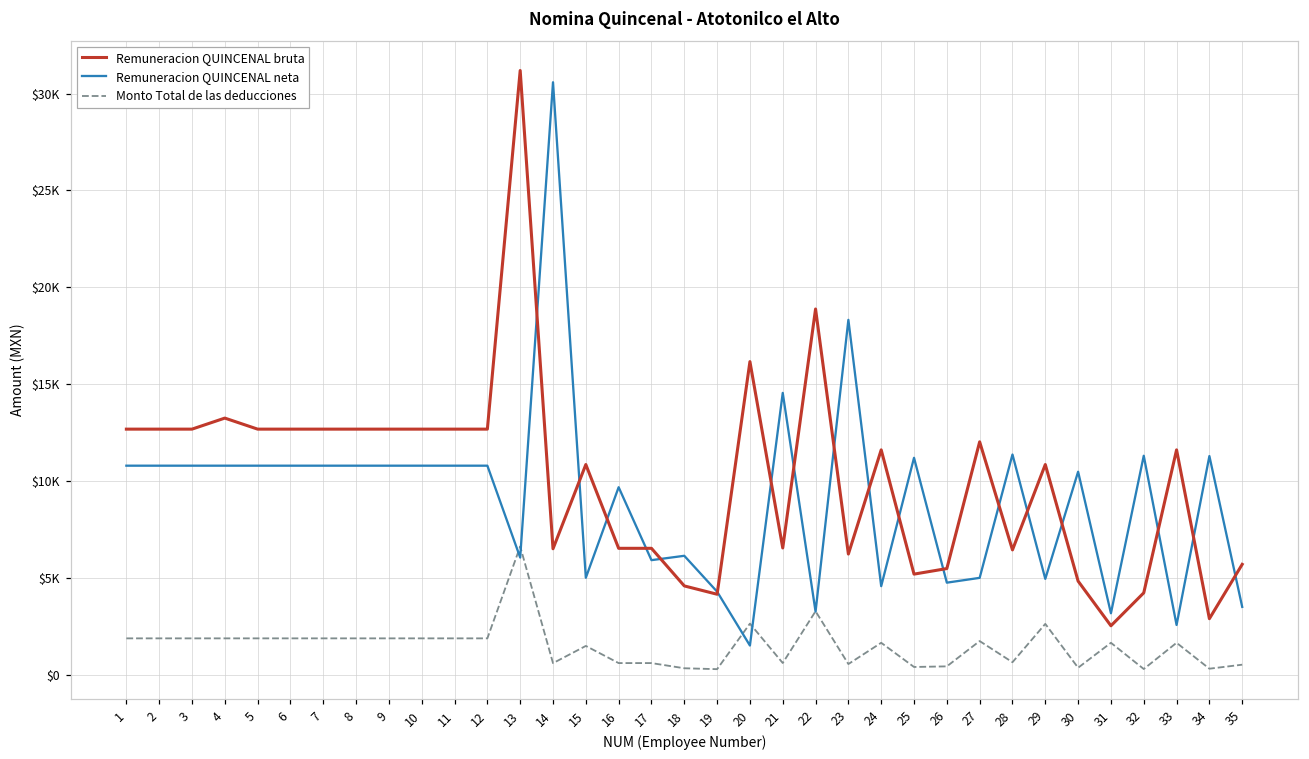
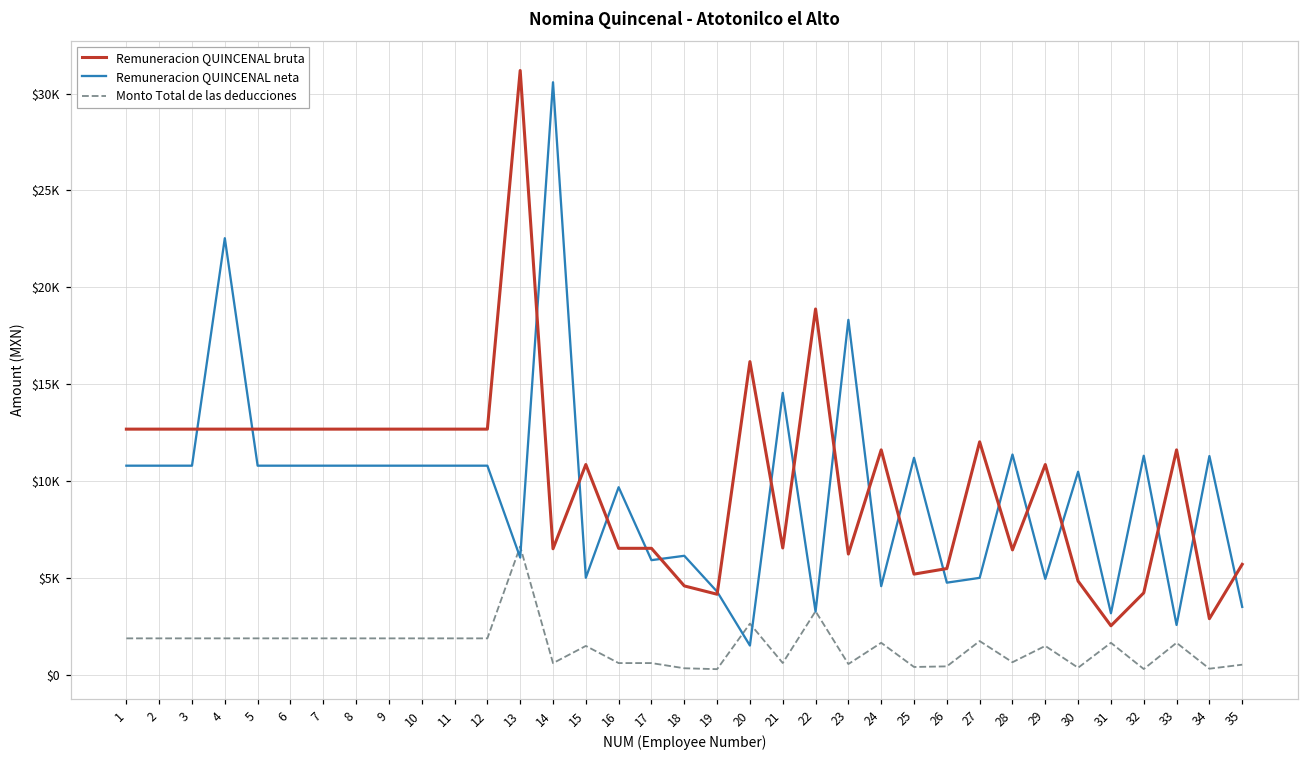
Remuneracion QUINCENAL bruta, 4: $13300 -> $12700
Remuneracion QUINCENAL neta, 4: $10800 -> $22500
Monto Total de las deducciones, 29: $2600 -> $1500
